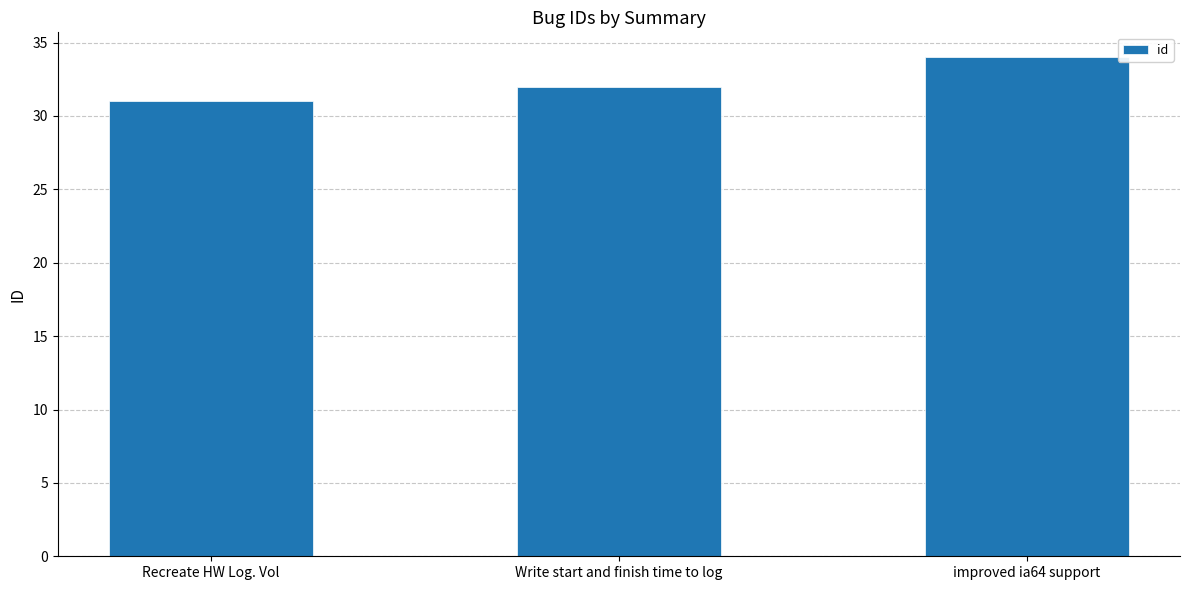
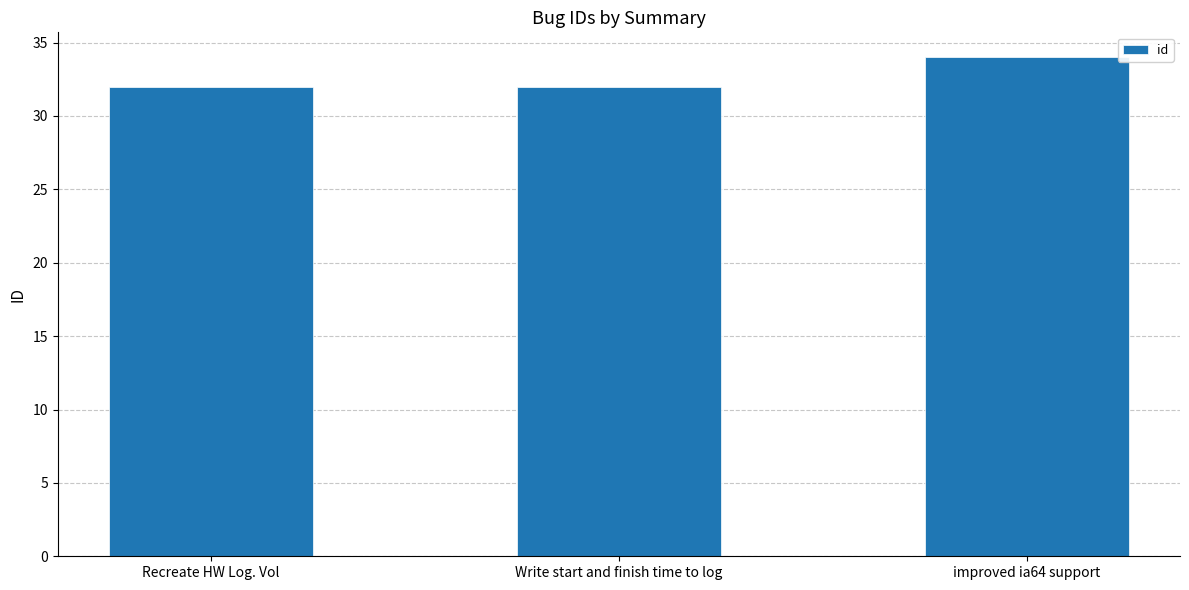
Recreate HW Log. Vol: 31 -> 32
